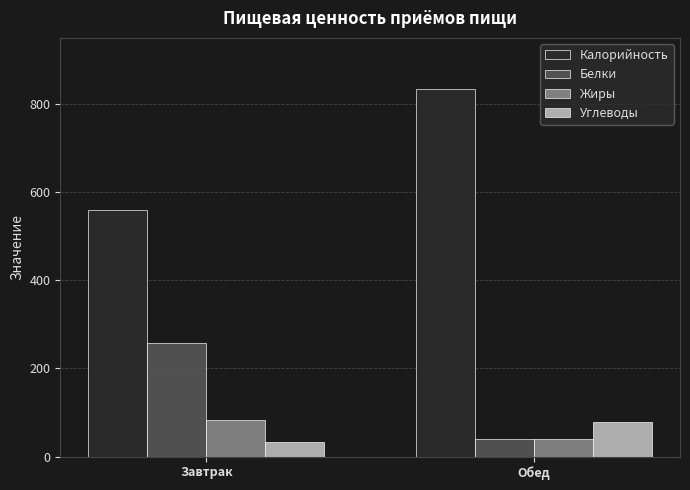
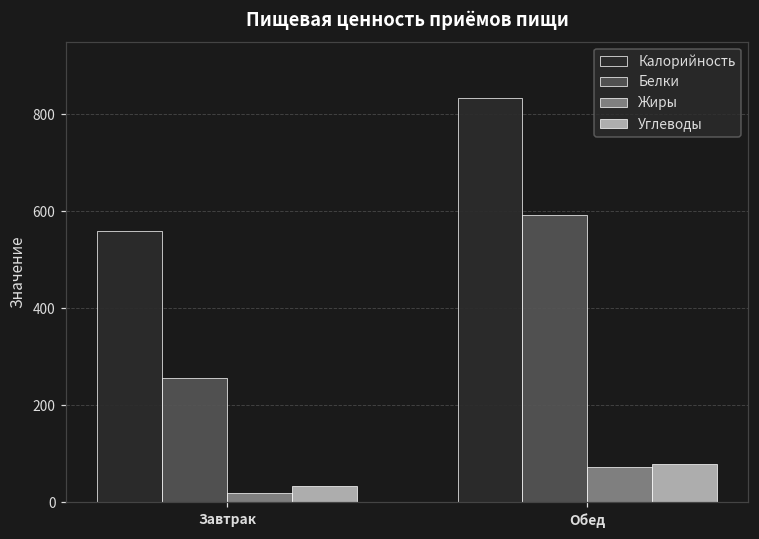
Жиры, Завтрак: 80 -> 20
Белки, Обед: 40 -> 590
Жиры, Обед: 40 -> 70
